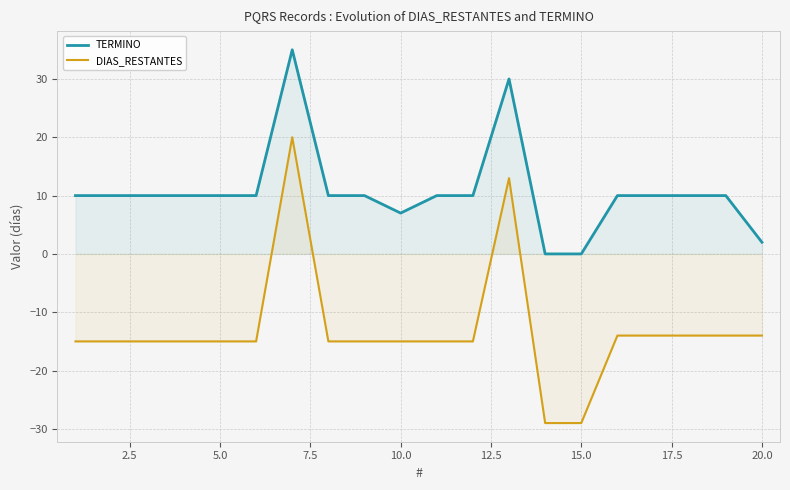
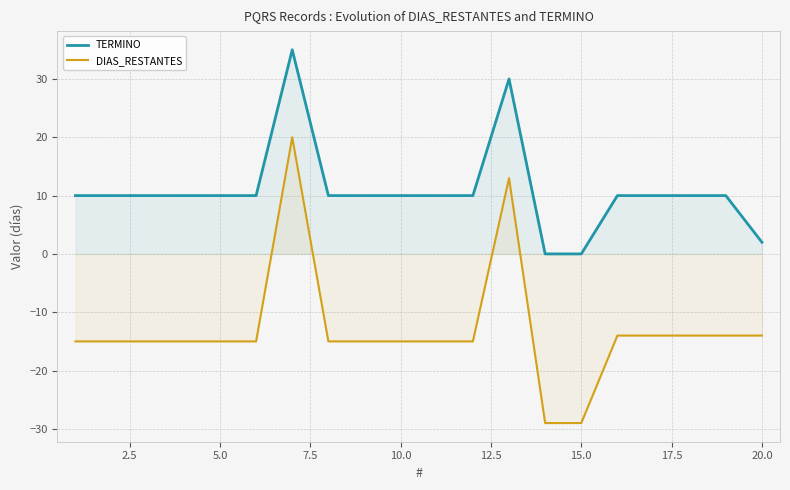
TERMINO, 10.0: 7 -> 10
